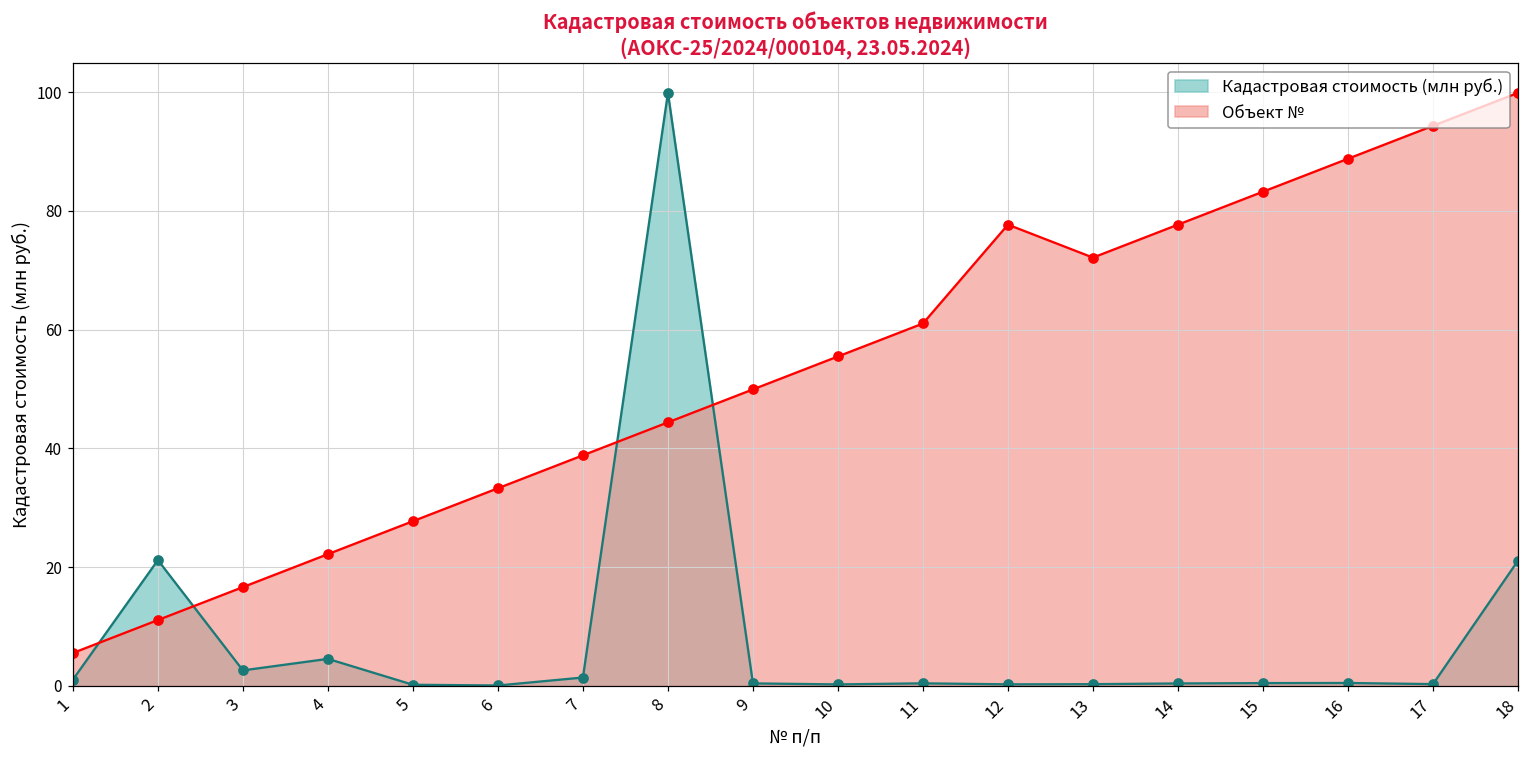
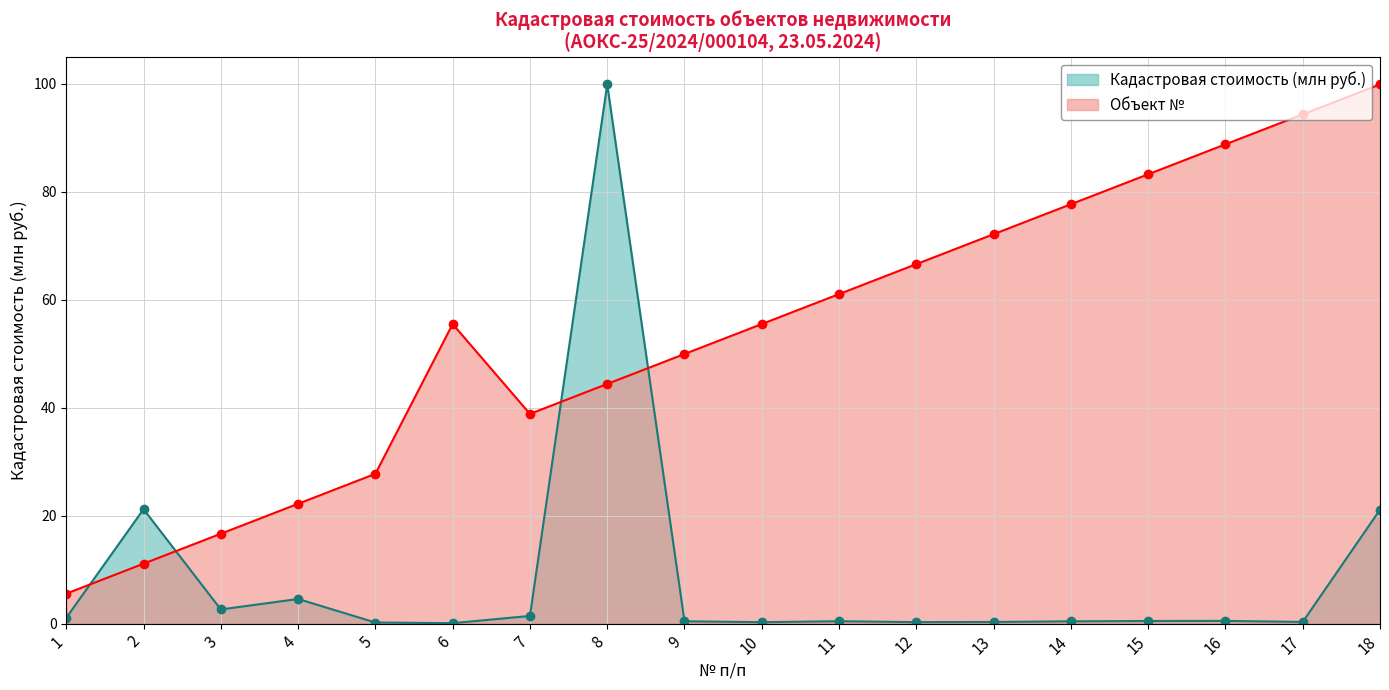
Объект №, 6: 33 -> 55
Объект №, 12: 78 -> 67
